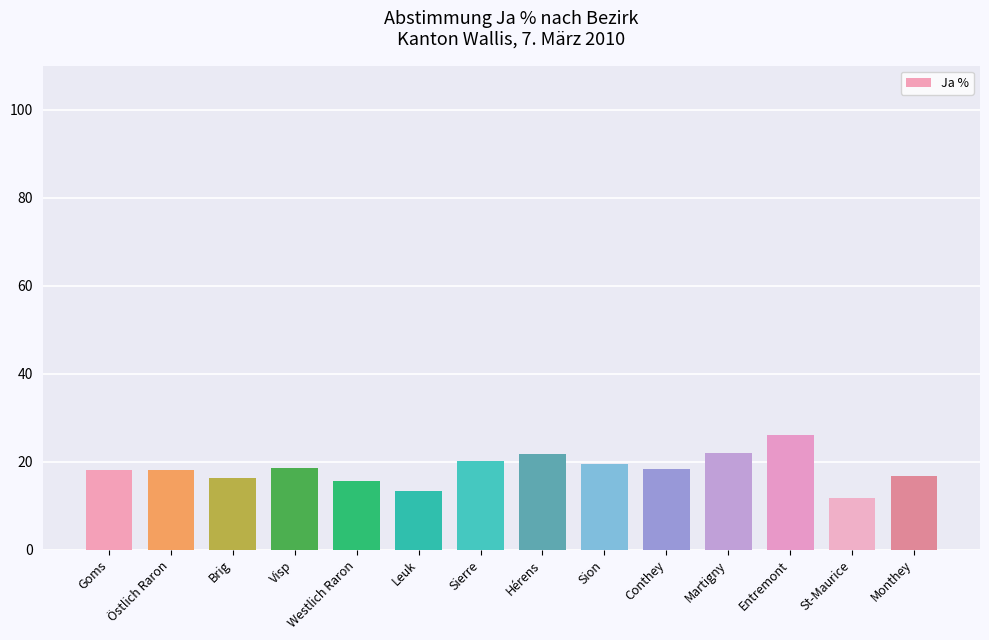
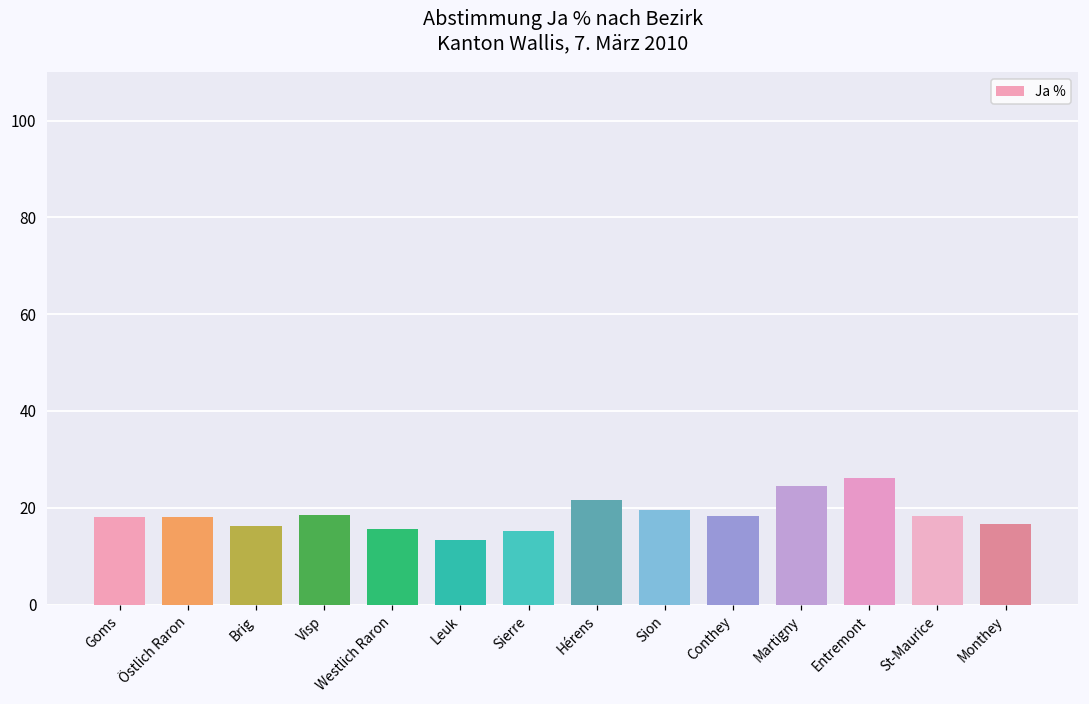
Sierre: 20 -> 15
Martigny: 22 -> 24
St-Maurice: 12 -> 18
